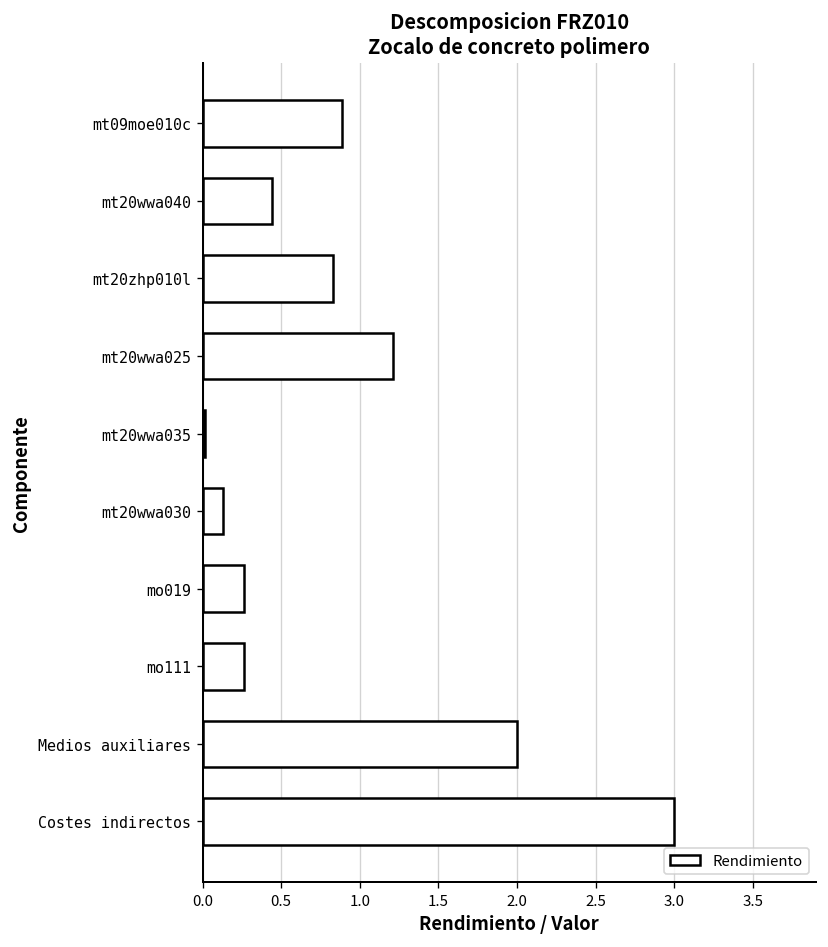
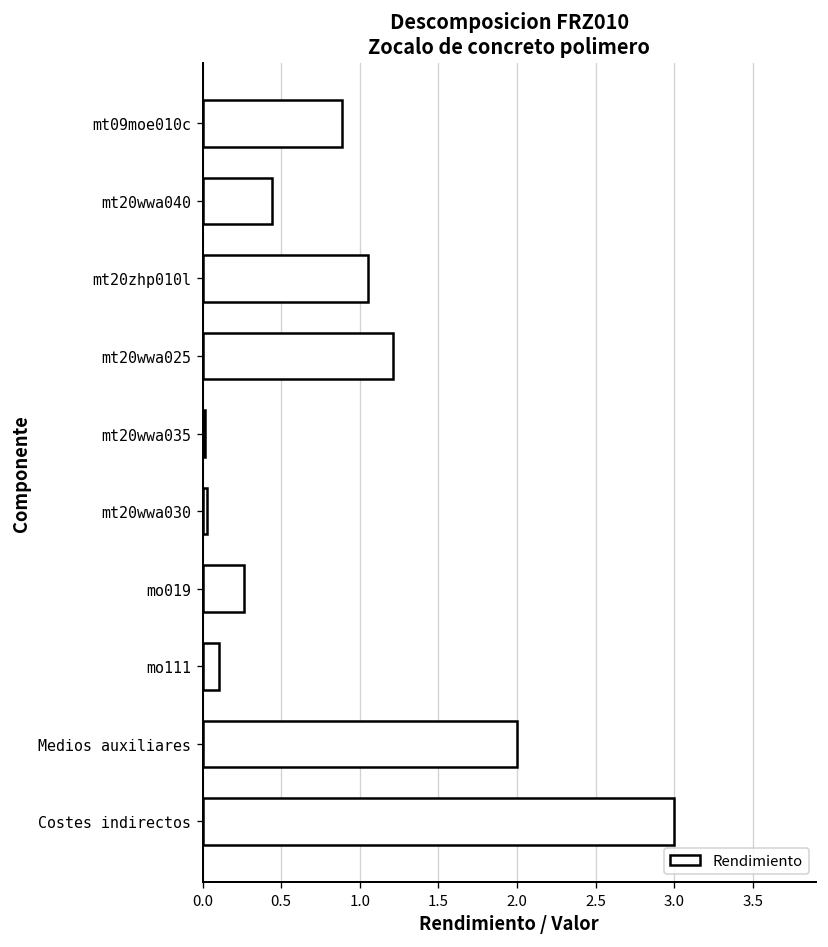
mt20zhp010l: 0.83 -> 1.05
mt20wwa030: 0.13 -> 0.03
mo111: 0.27 -> 0.11
